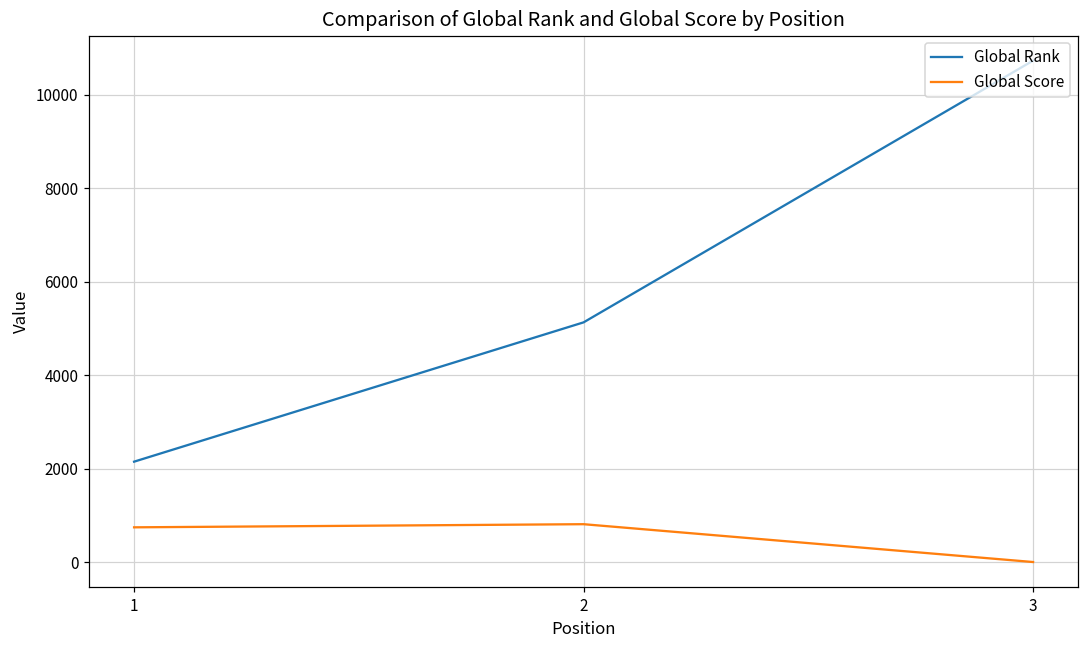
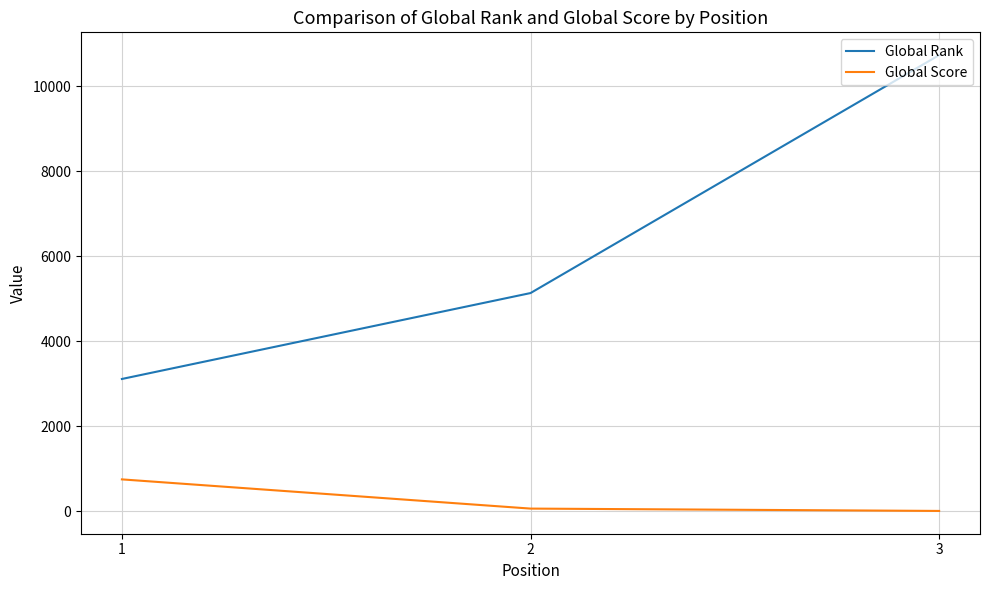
Global Rank, 1: 2200 -> 3100
Global Score, 2: 800 -> 100
